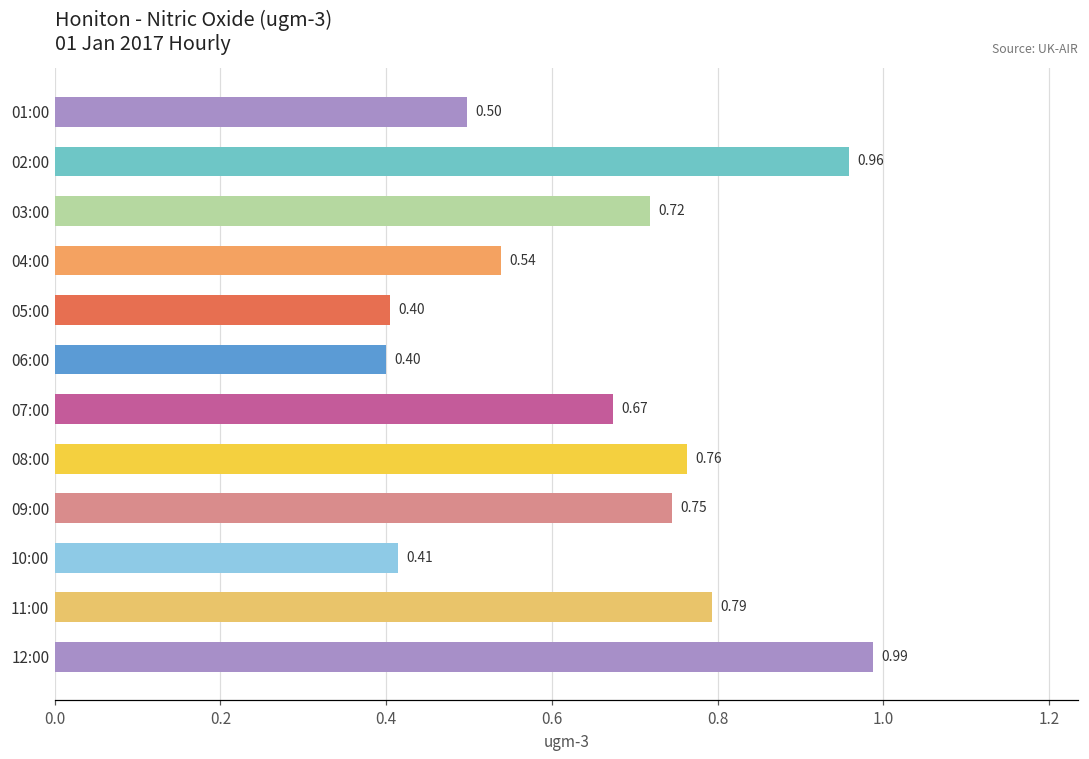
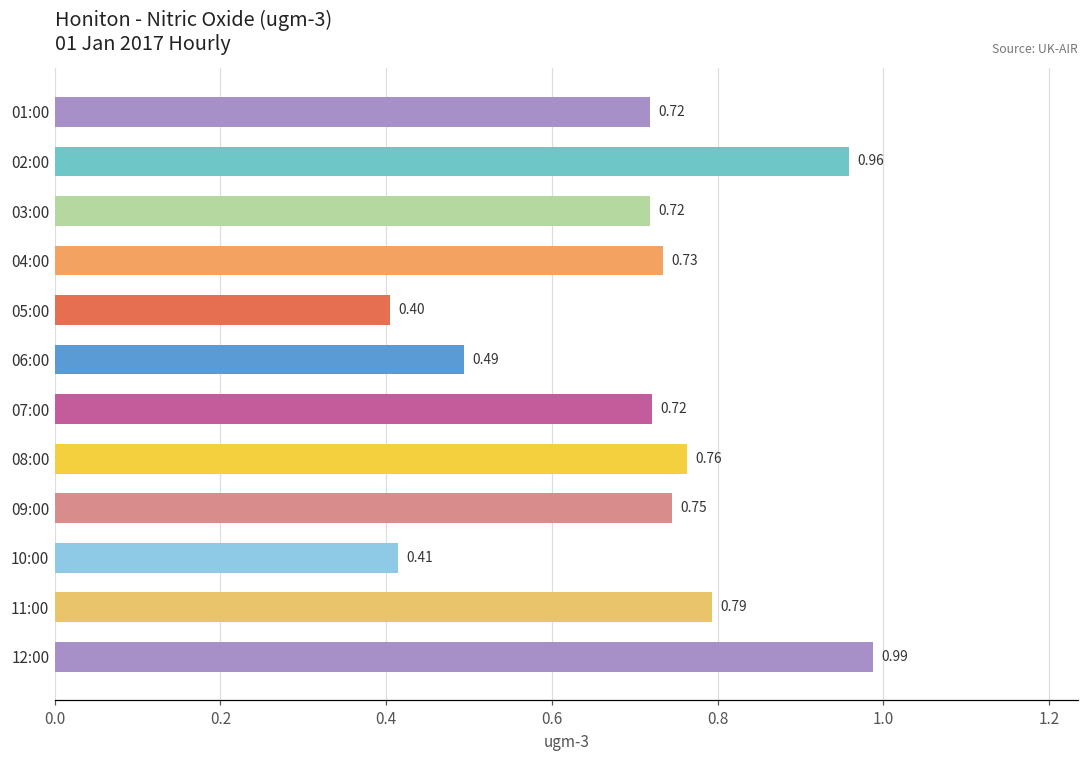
01:00: 0.50 -> 0.72
04:00: 0.54 -> 0.73
06:00: 0.40 -> 0.49
07:00: 0.67 -> 0.72
